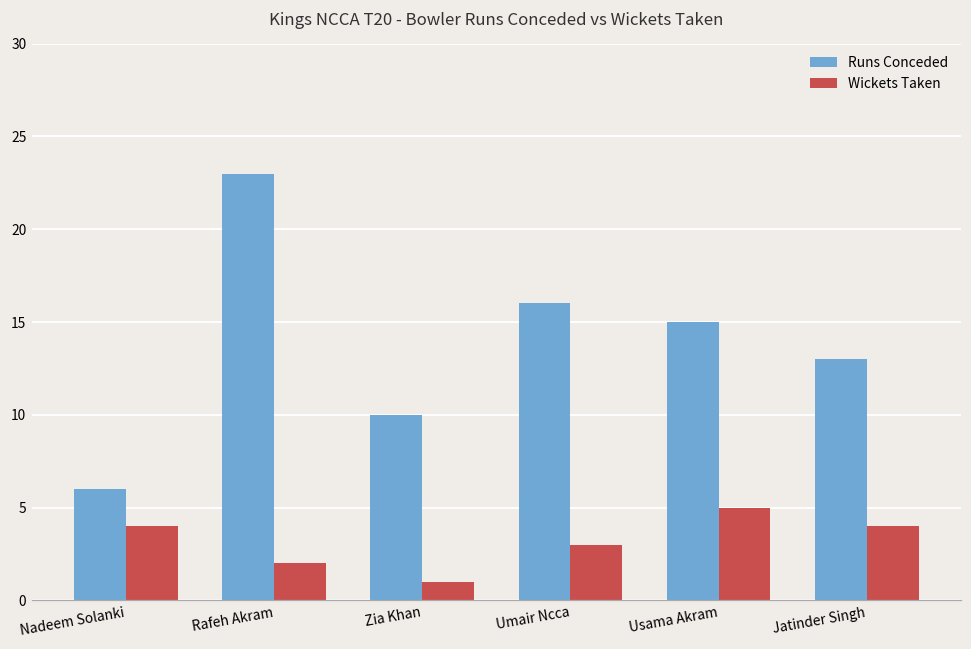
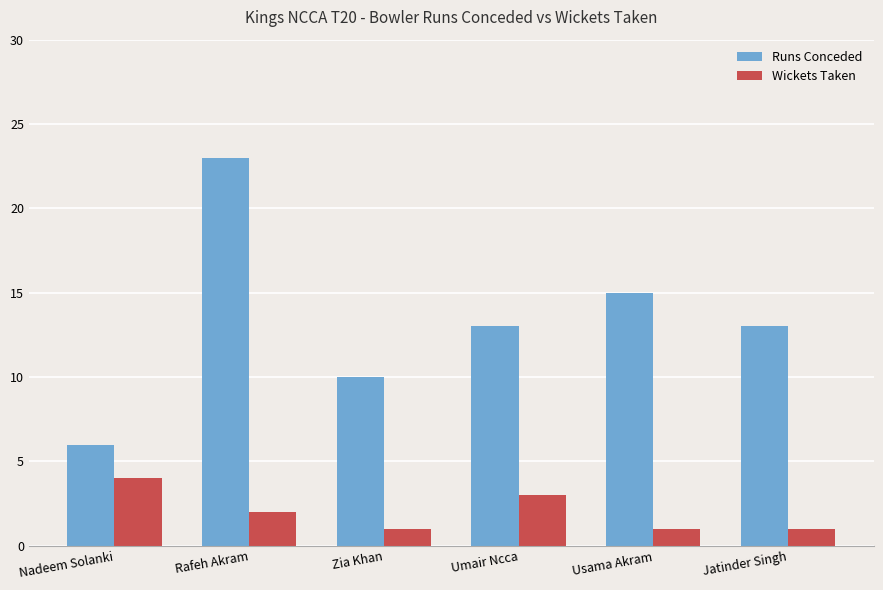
Runs Conceded, Umair Ncca: 16 -> 13
Wickets Taken, Usama Akram: 5 -> 1
Wickets Taken, Jatinder Singh: 4 -> 1
